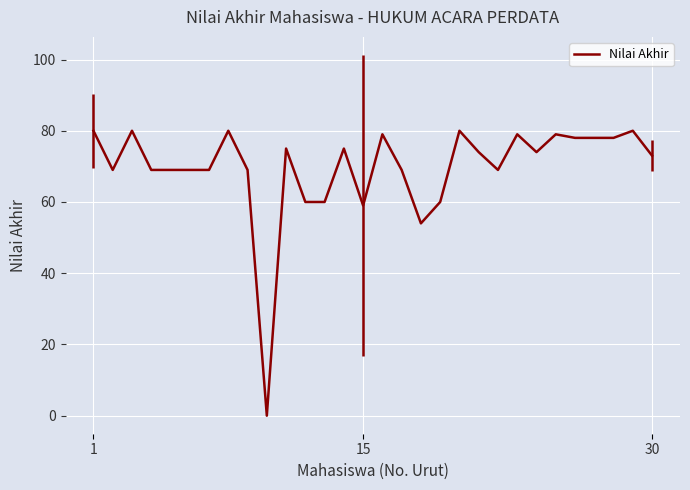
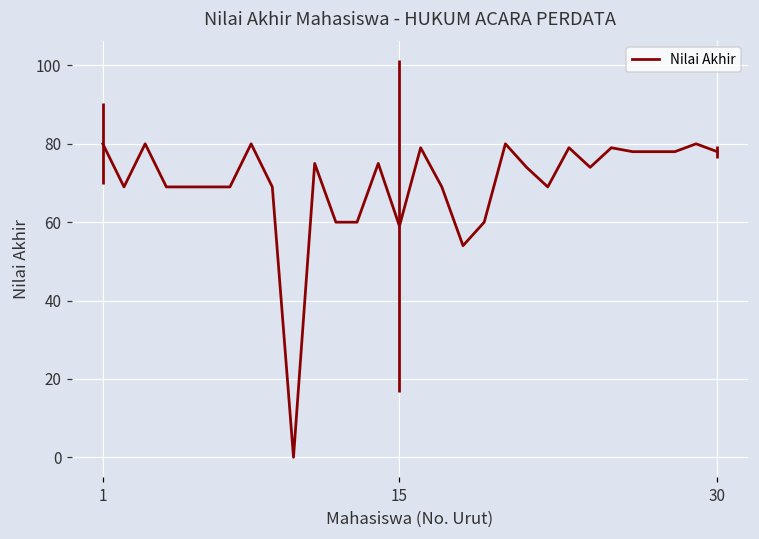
30: 73 -> 78
